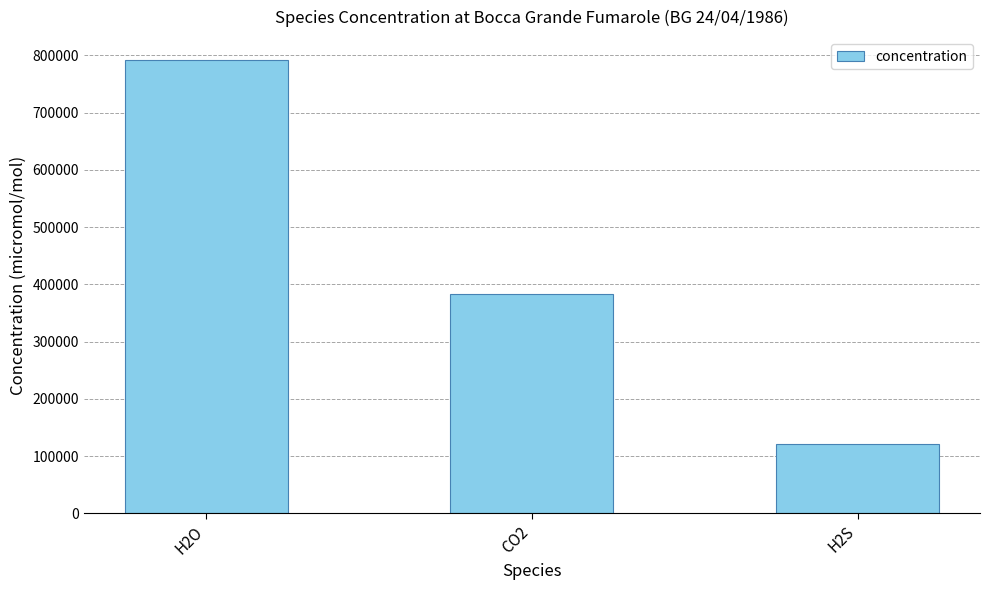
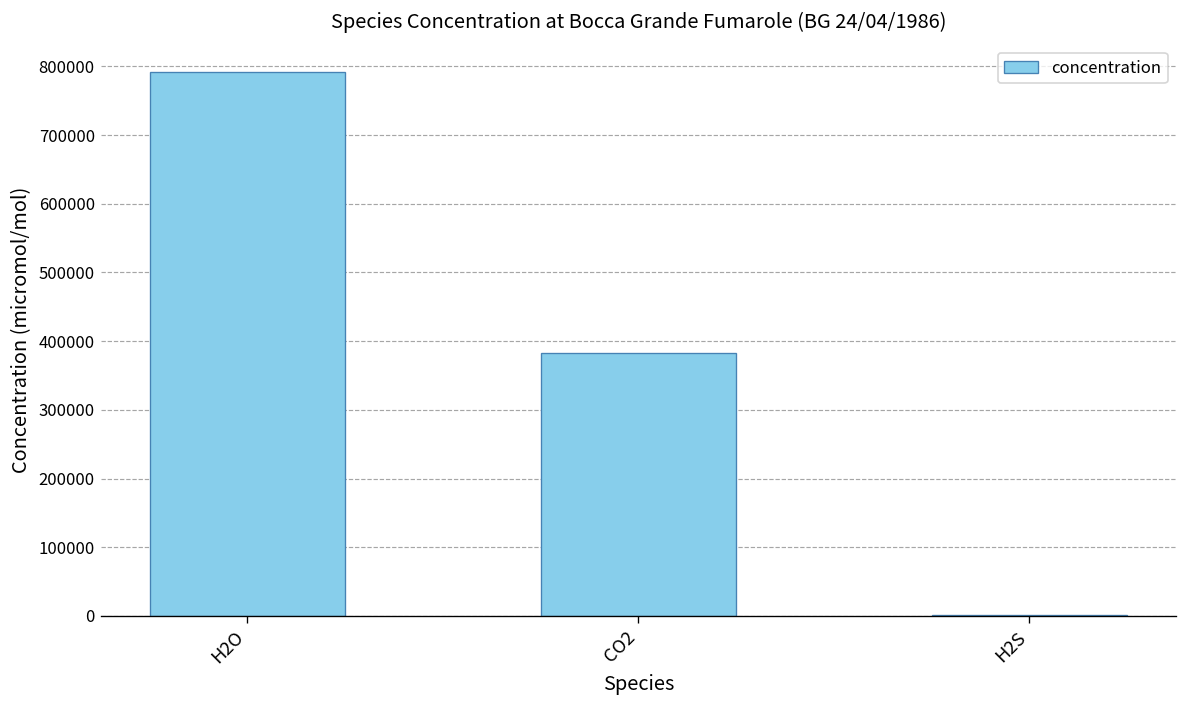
H2S: 120000 -> 0
